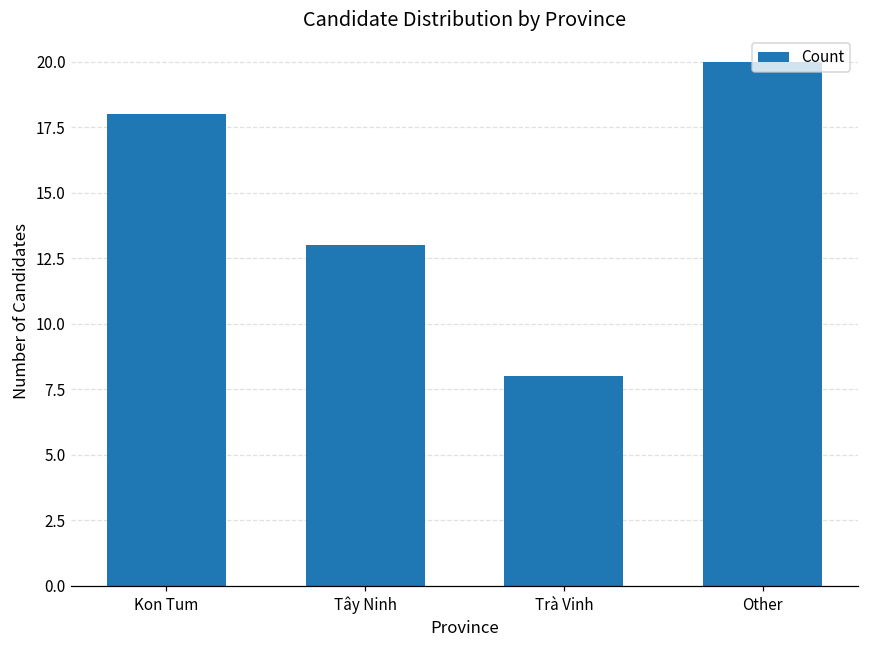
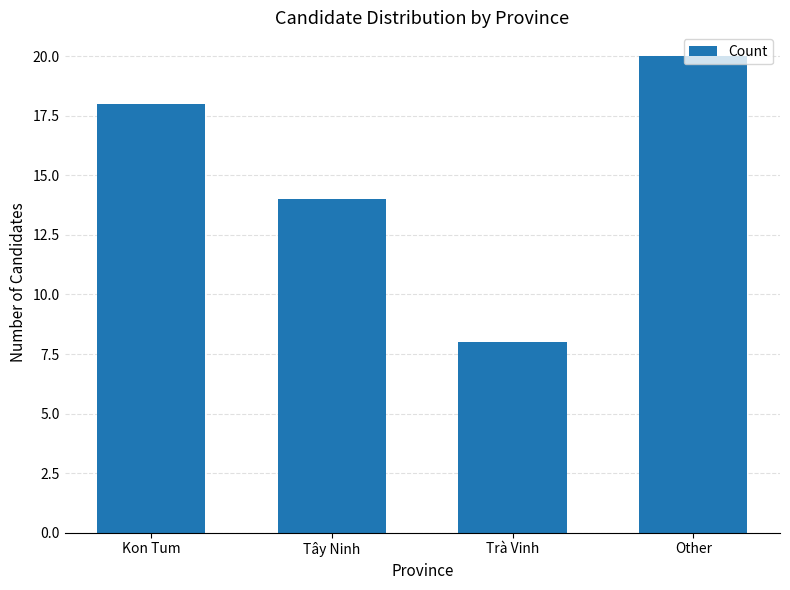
Tây Ninh: 13 -> 14
